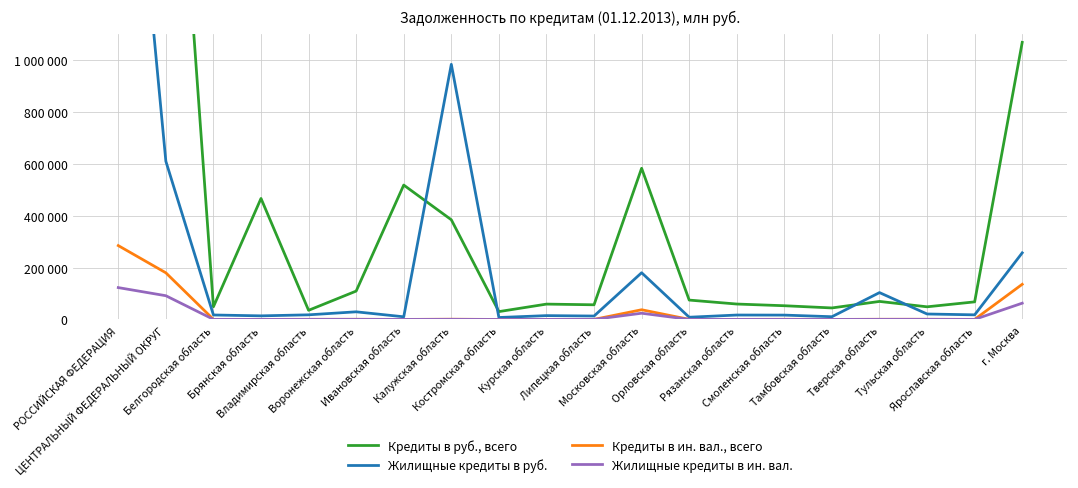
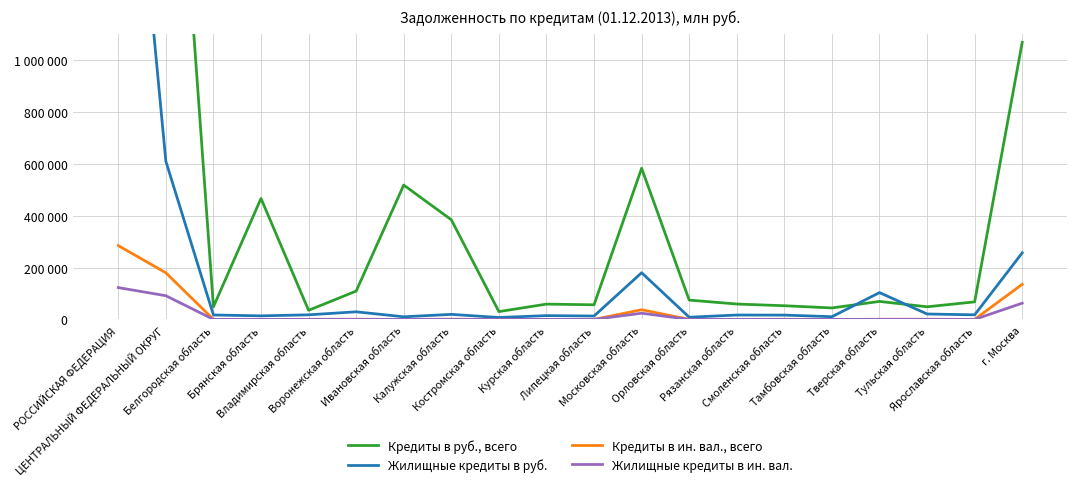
Жилищные кредиты в руб., Калужская область: 980000 -> 20000
